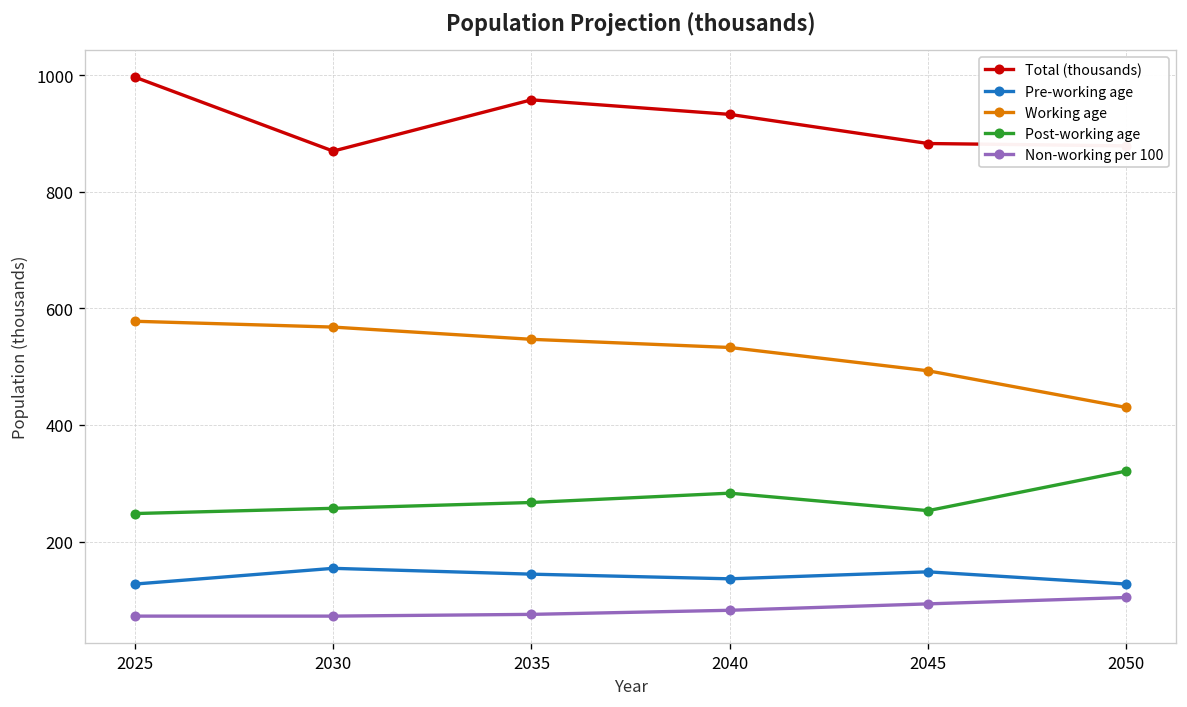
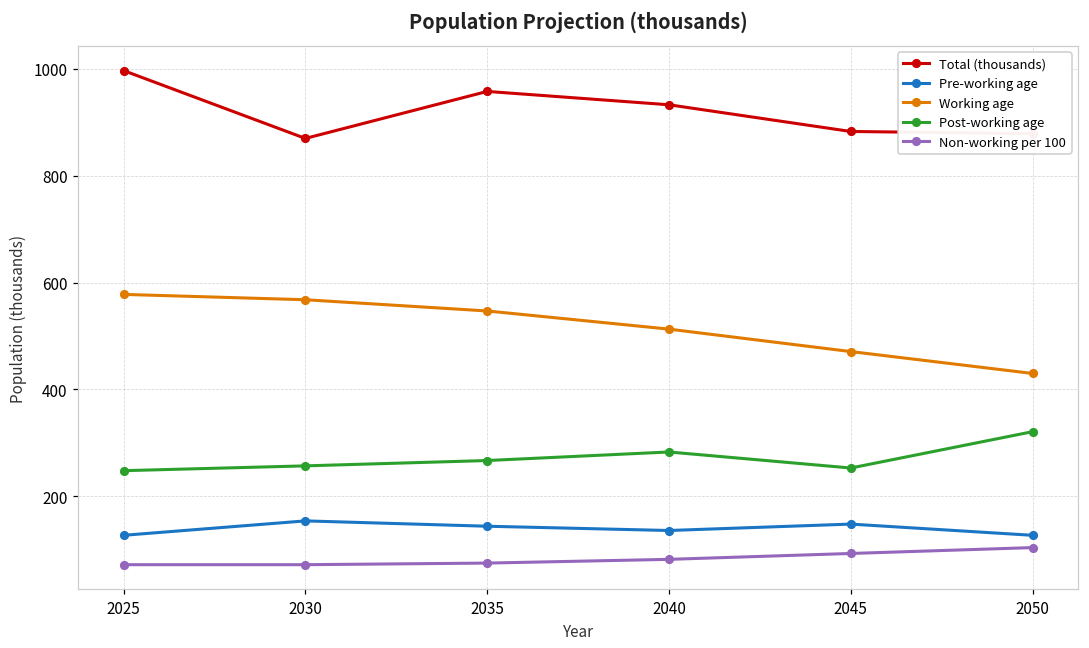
Working age, 2040: 530 -> 510
Working age, 2045: 490 -> 470
